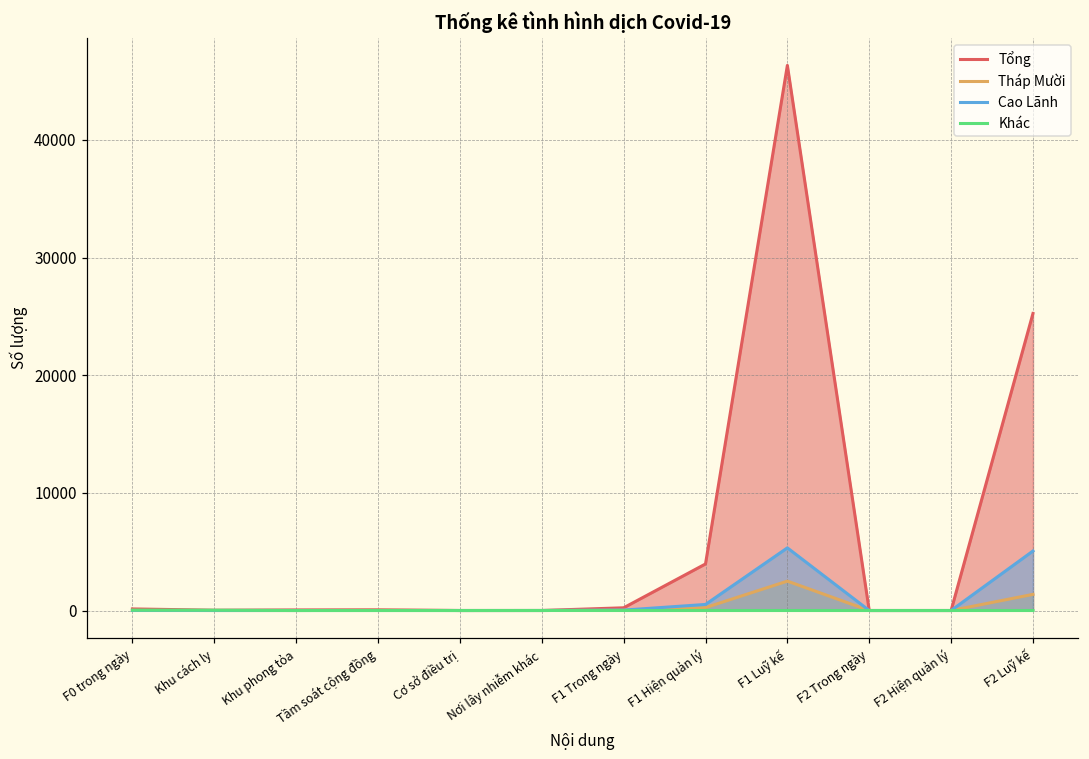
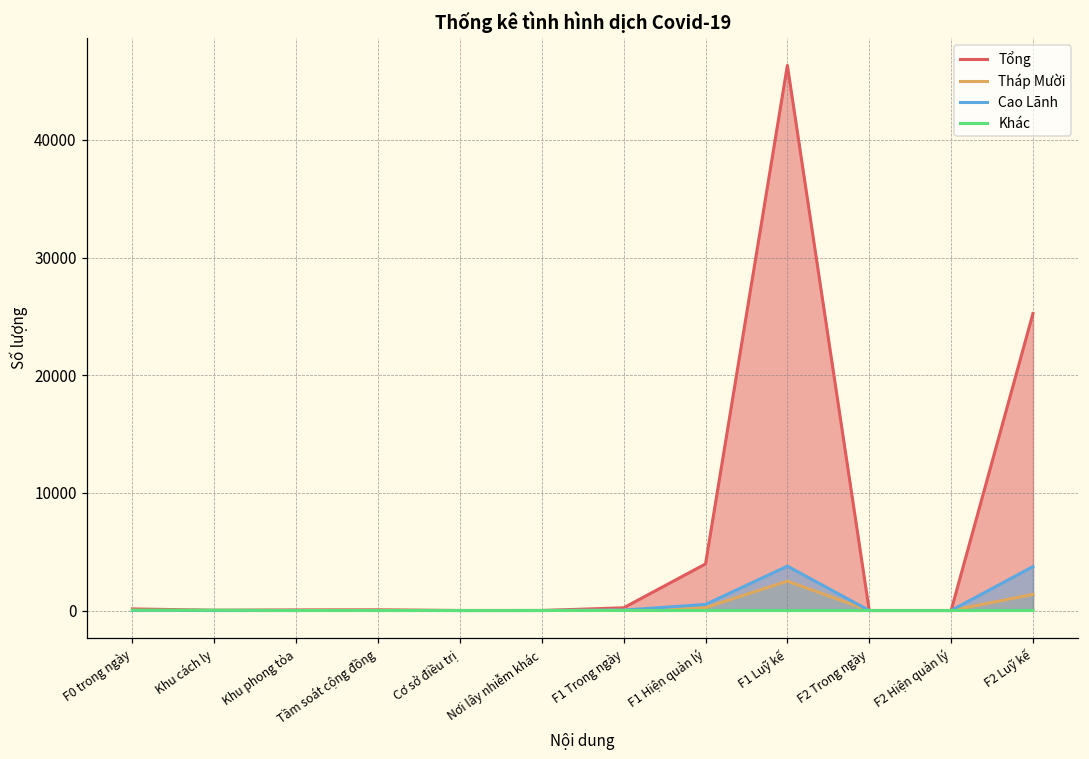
Cao Lãnh, F1 Luỹ kế: 5300 -> 3800
Cao Lãnh, F2 Luỹ kế: 5100 -> 3700
